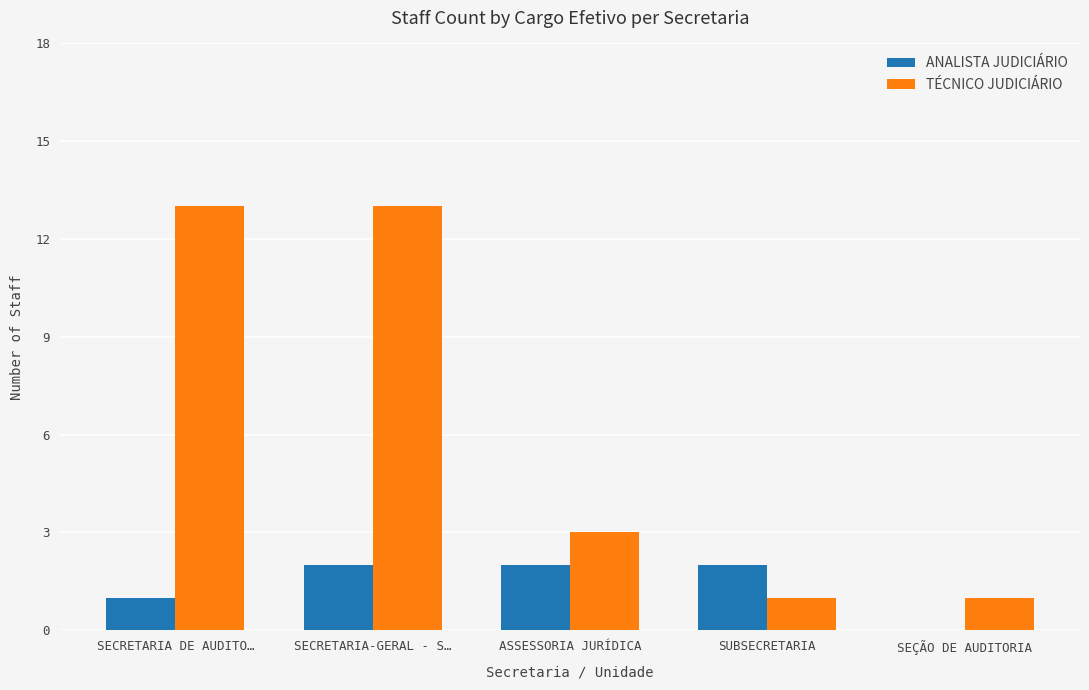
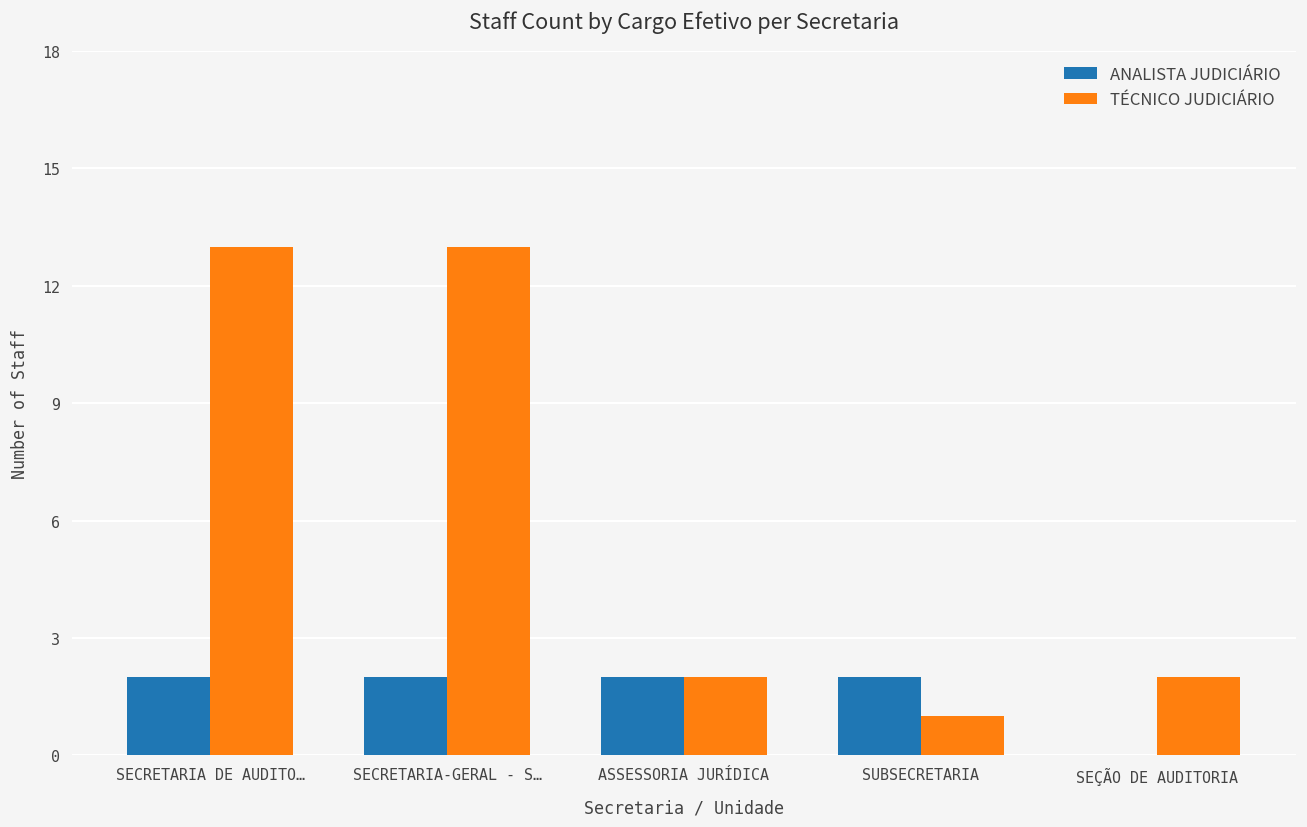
ANALISTA JUDICIÁRIO, SECRETARIA DE AUDITO…: 1 -> 2
TÉCNICO JUDICIÁRIO, ASSESSORIA JURÍDICA: 3 -> 2
TÉCNICO JUDICIÁRIO, SEÇÃO DE AUDITORIA: 1 -> 2
